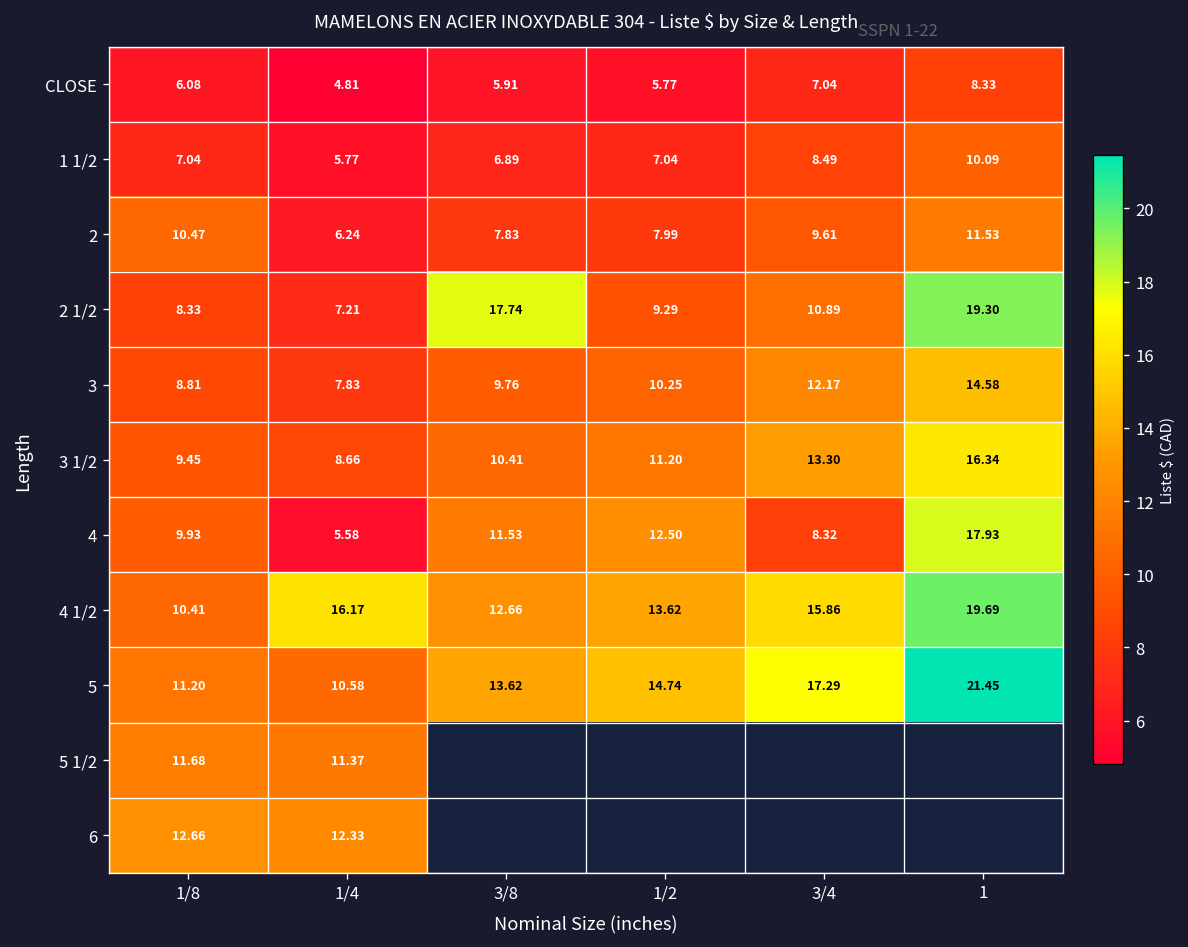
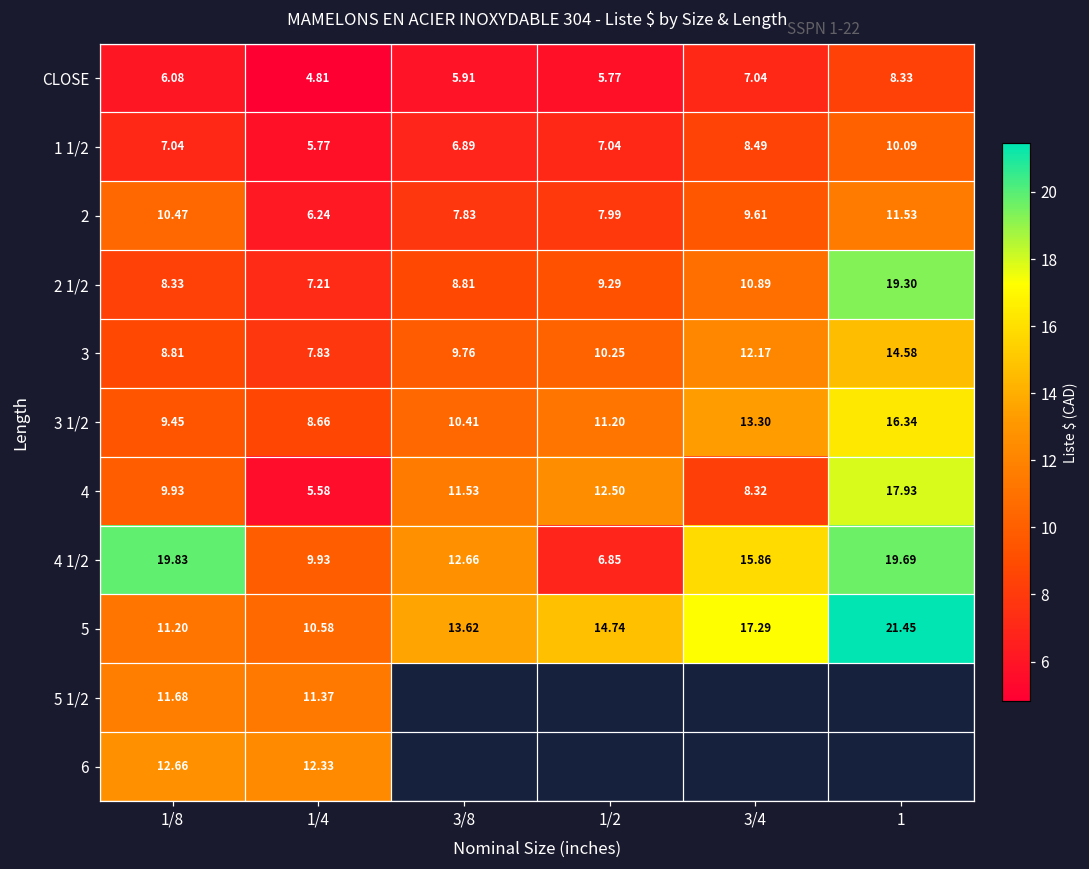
2 1/2, 3/8: 17.74 -> 8.81
4 1/2, 1/8: 10.41 -> 19.83
4 1/2, 1/4: 16.17 -> 9.93
4 1/2, 1/2: 13.62 -> 6.85
